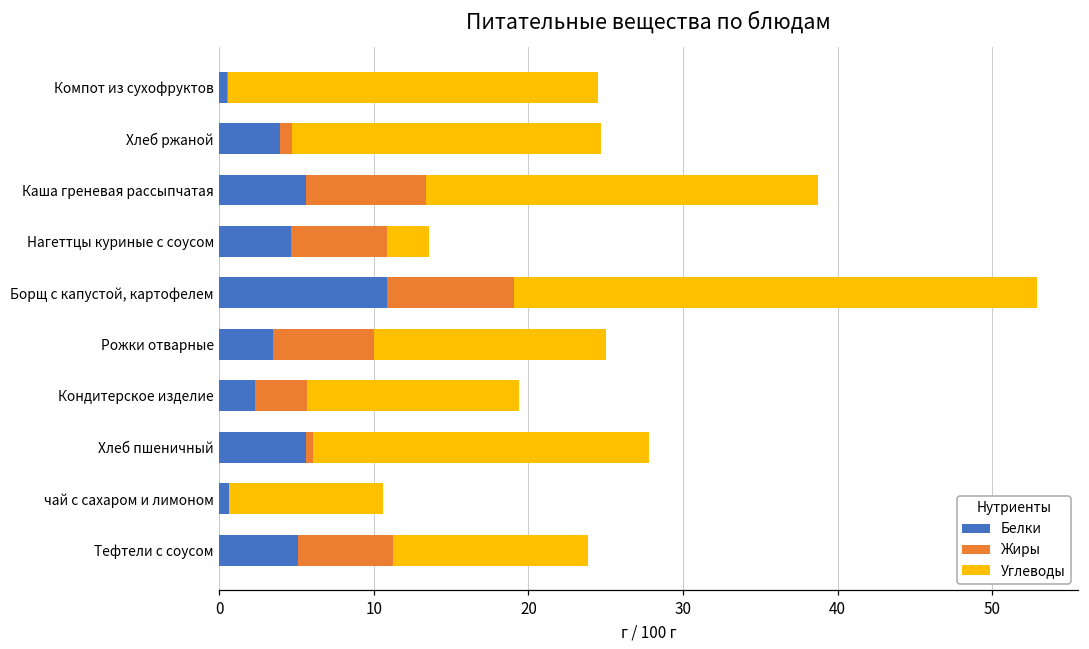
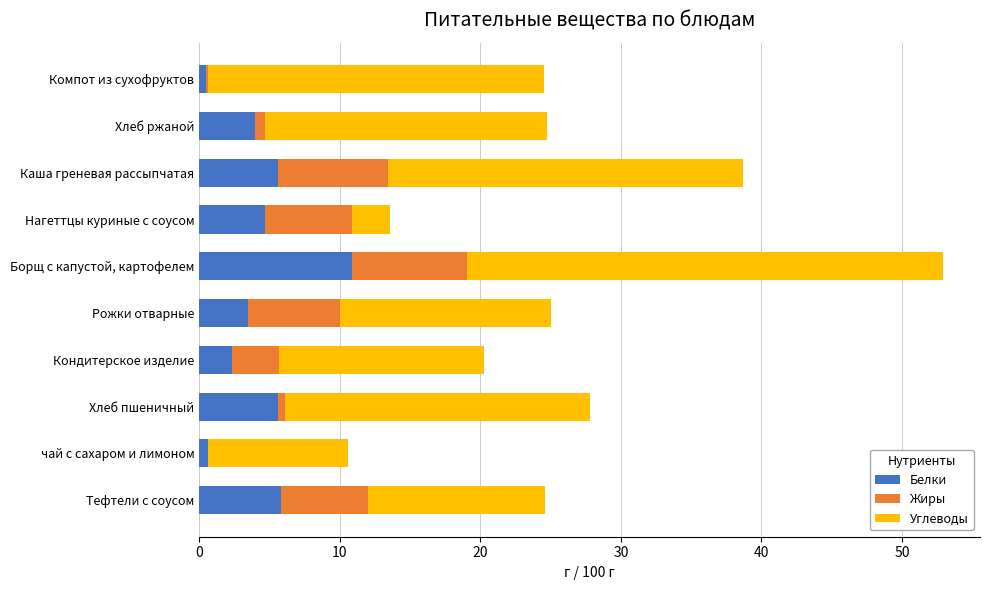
Углеводы, Кондитерское изделие: 13.7 -> 14.6
Белки, Тефтели с соусом: 5.1 -> 5.8
